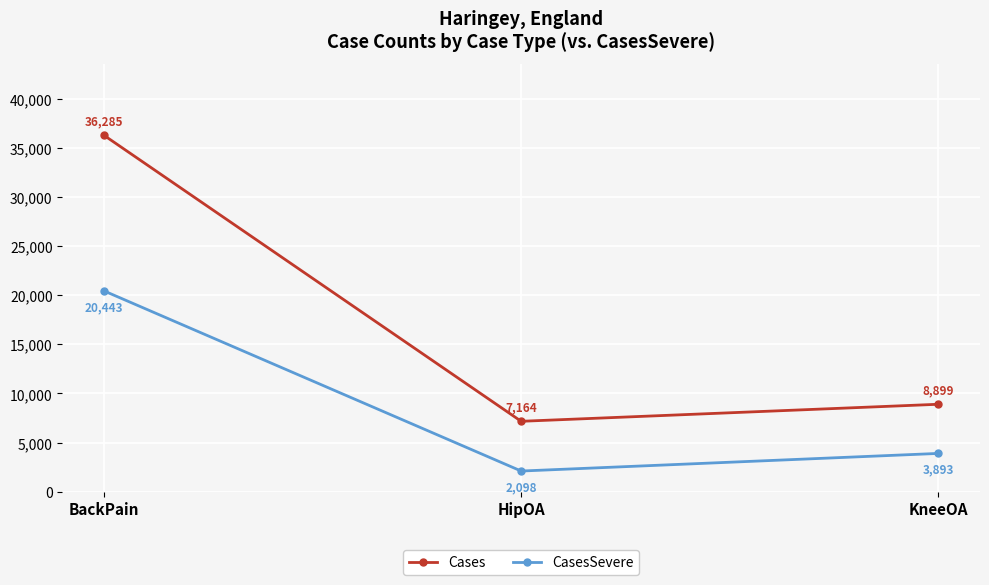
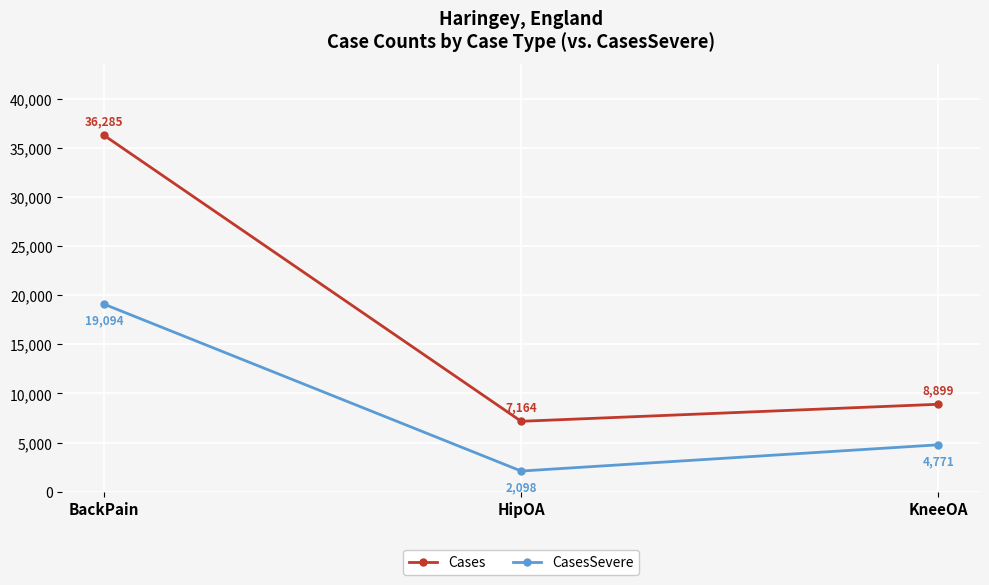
CasesSevere, BackPain: 20,443 -> 19,094
CasesSevere, KneeOA: 3,893 -> 4,771
